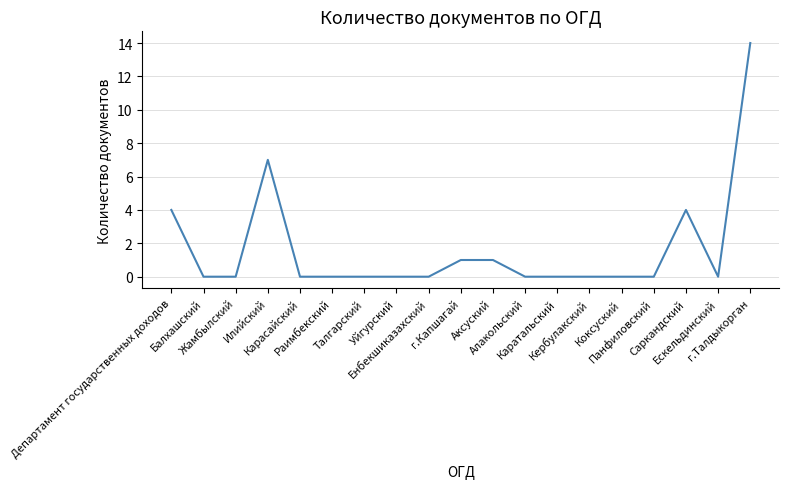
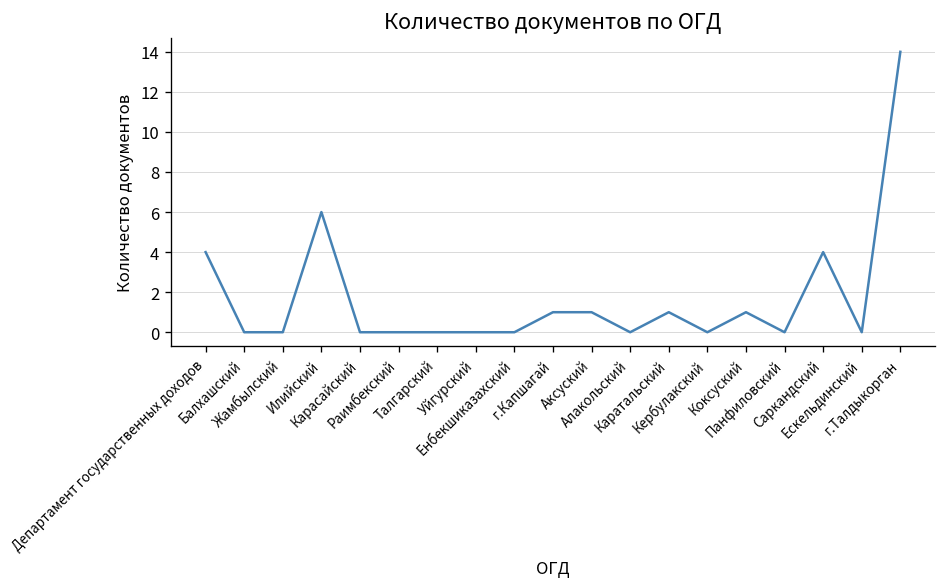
Илийский: 7 -> 6
Каратальский: 0 -> 1
Коксуский: 0 -> 1
